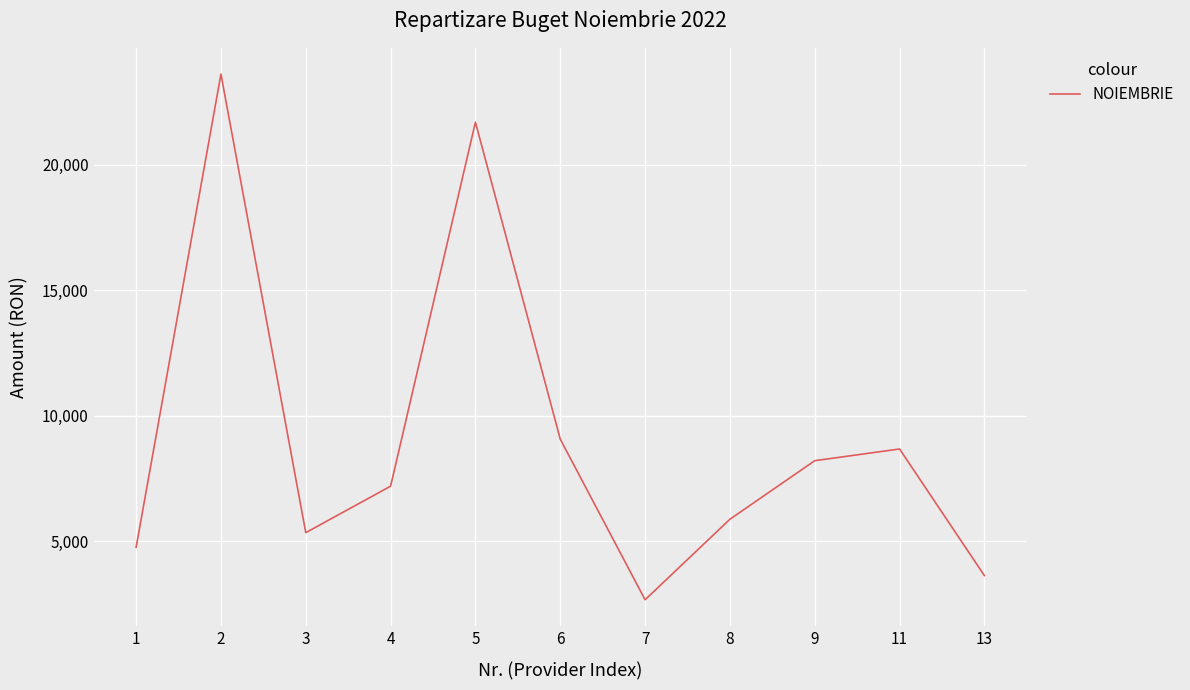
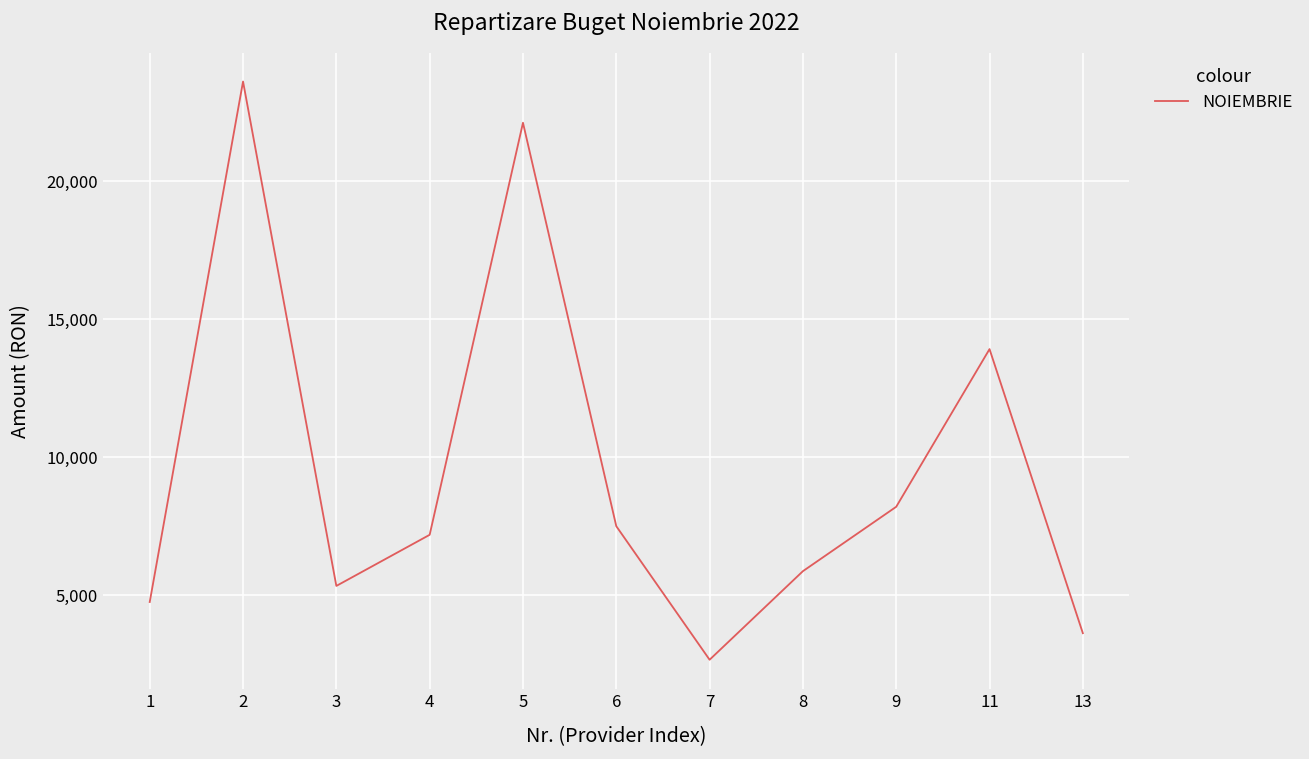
5: 21,700 -> 22,100
6: 9,100 -> 7,500
11: 8,700 -> 13,900
